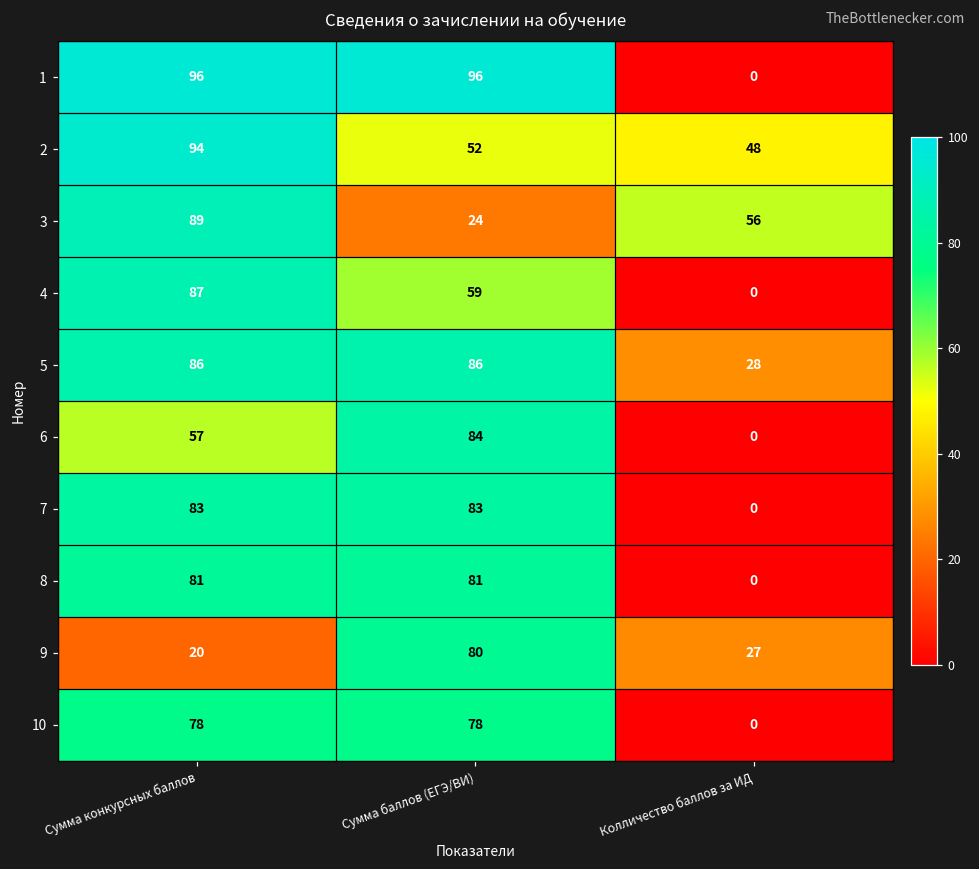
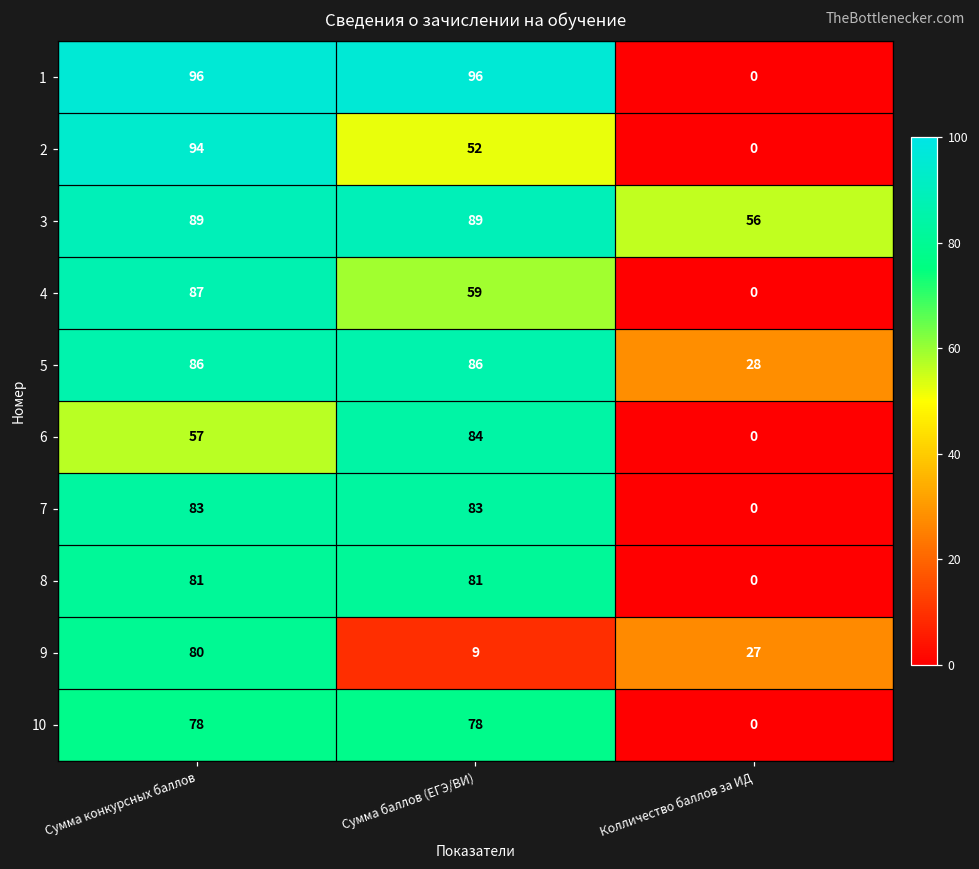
2, Колличество баллов за ИД: 48 -> 0
3, Сумма баллов (ЕГЭ/ВИ): 24 -> 89
9, Сумма конкурсных баллов: 20 -> 80
9, Сумма баллов (ЕГЭ/ВИ): 80 -> 9
